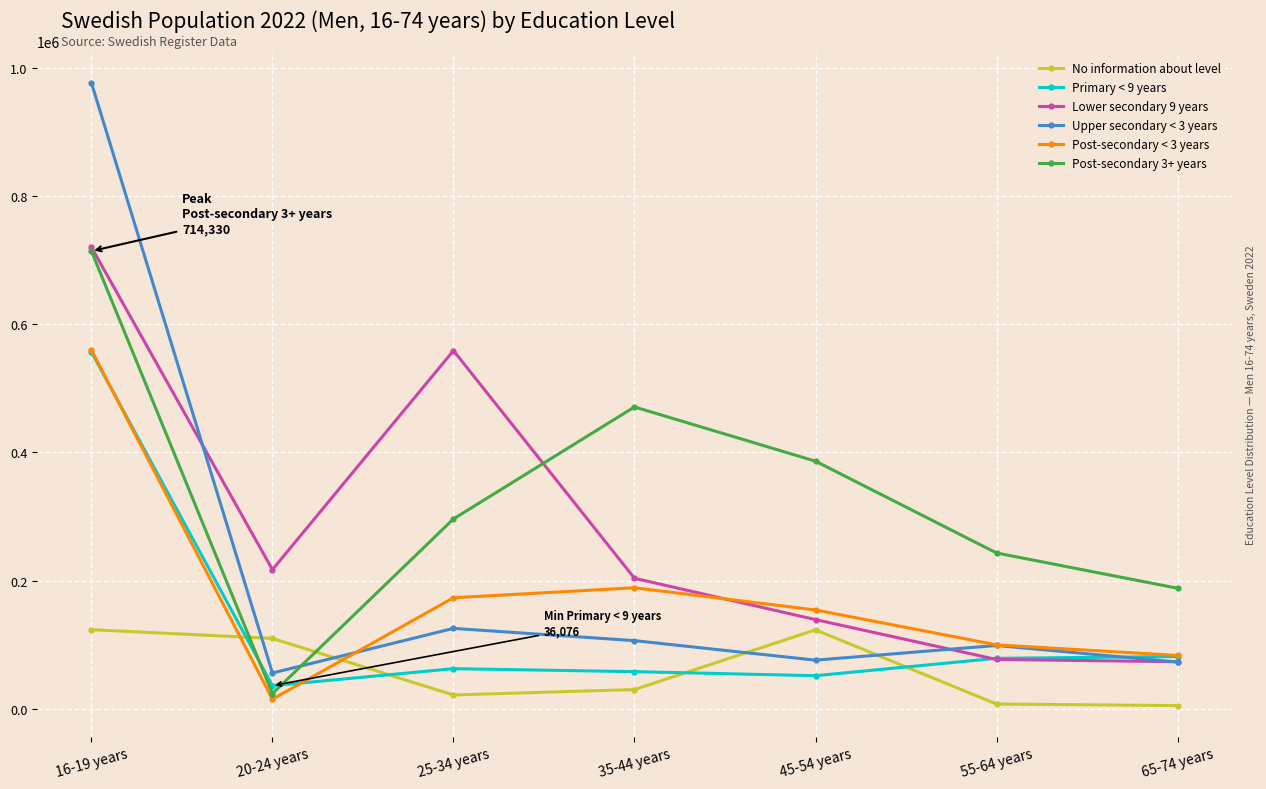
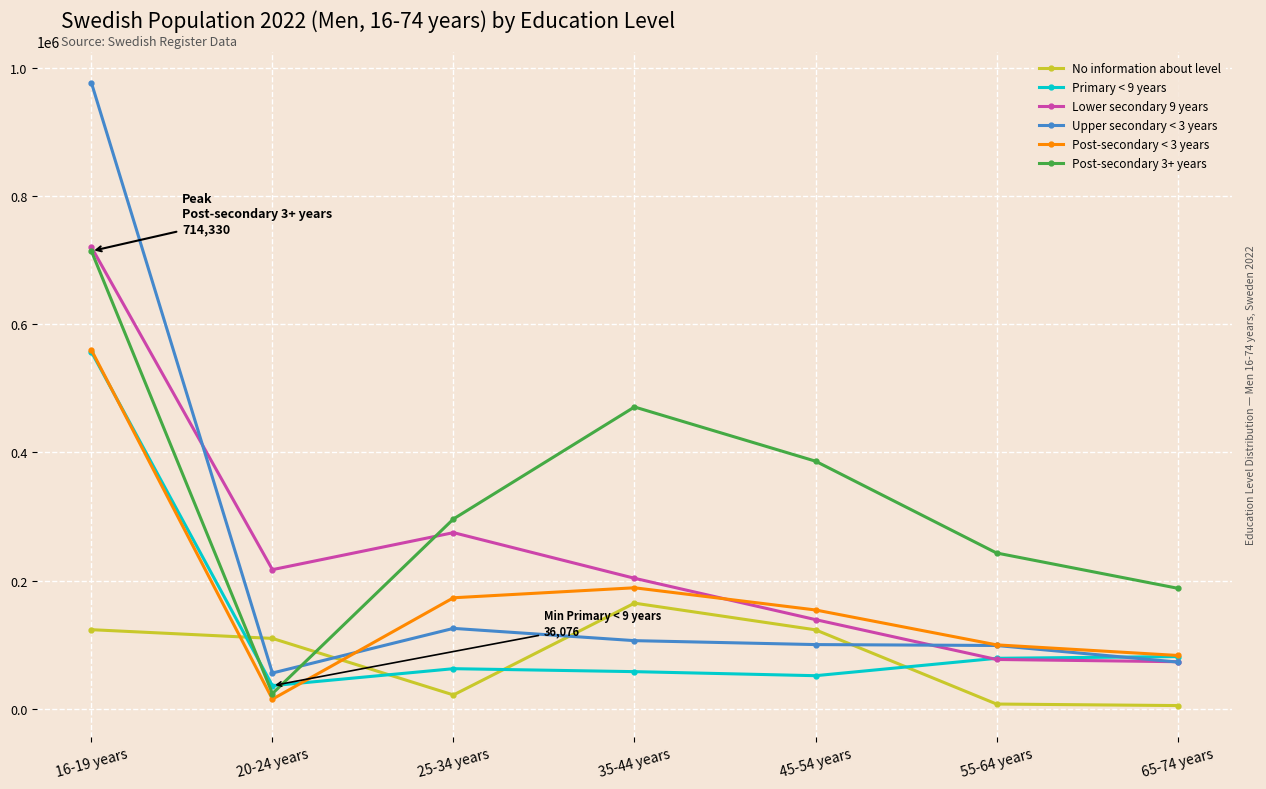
Lower secondary 9 years, 25-34 years: 560000 -> 270000
No information about level, 35-44 years: 30000 -> 160000
Upper secondary < 3 years, 45-54 years: 80000 -> 100000
